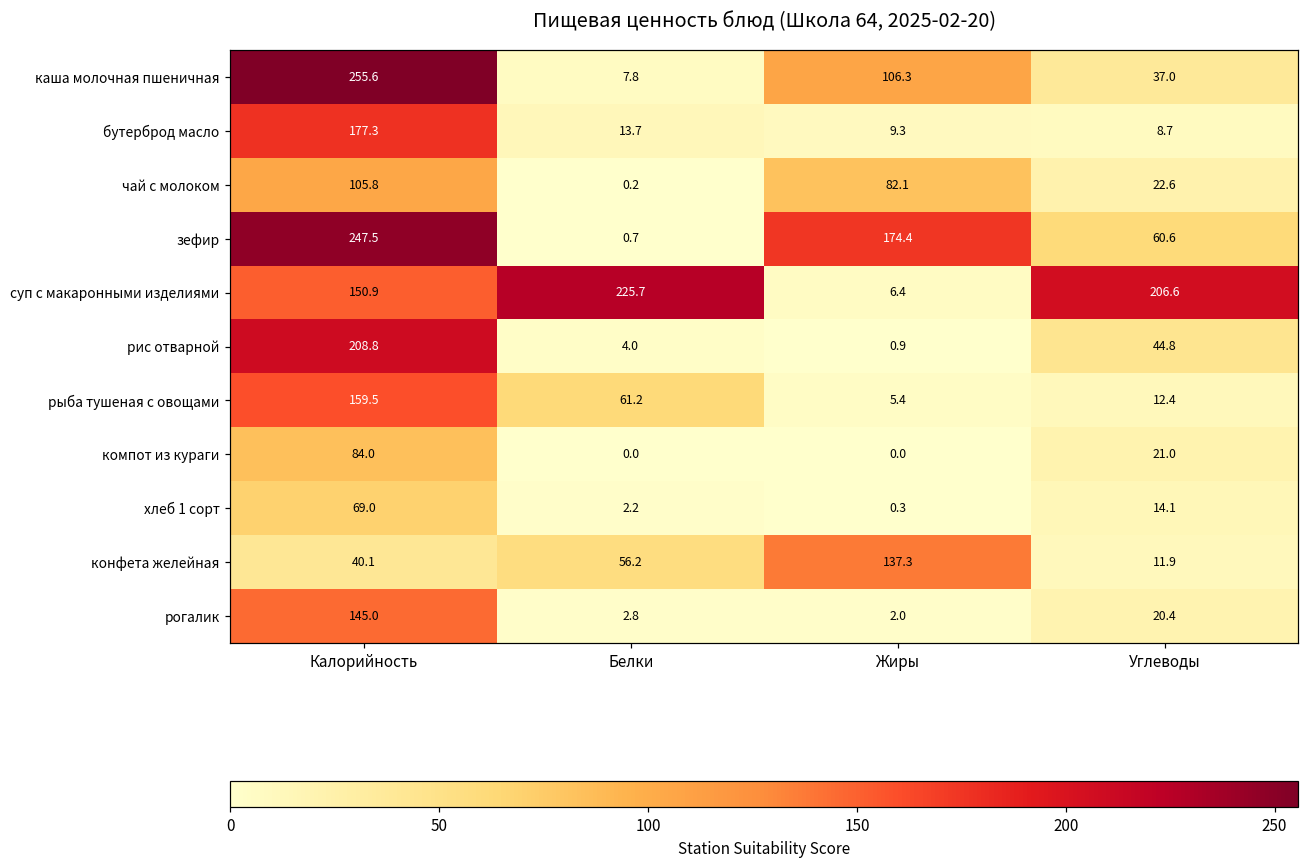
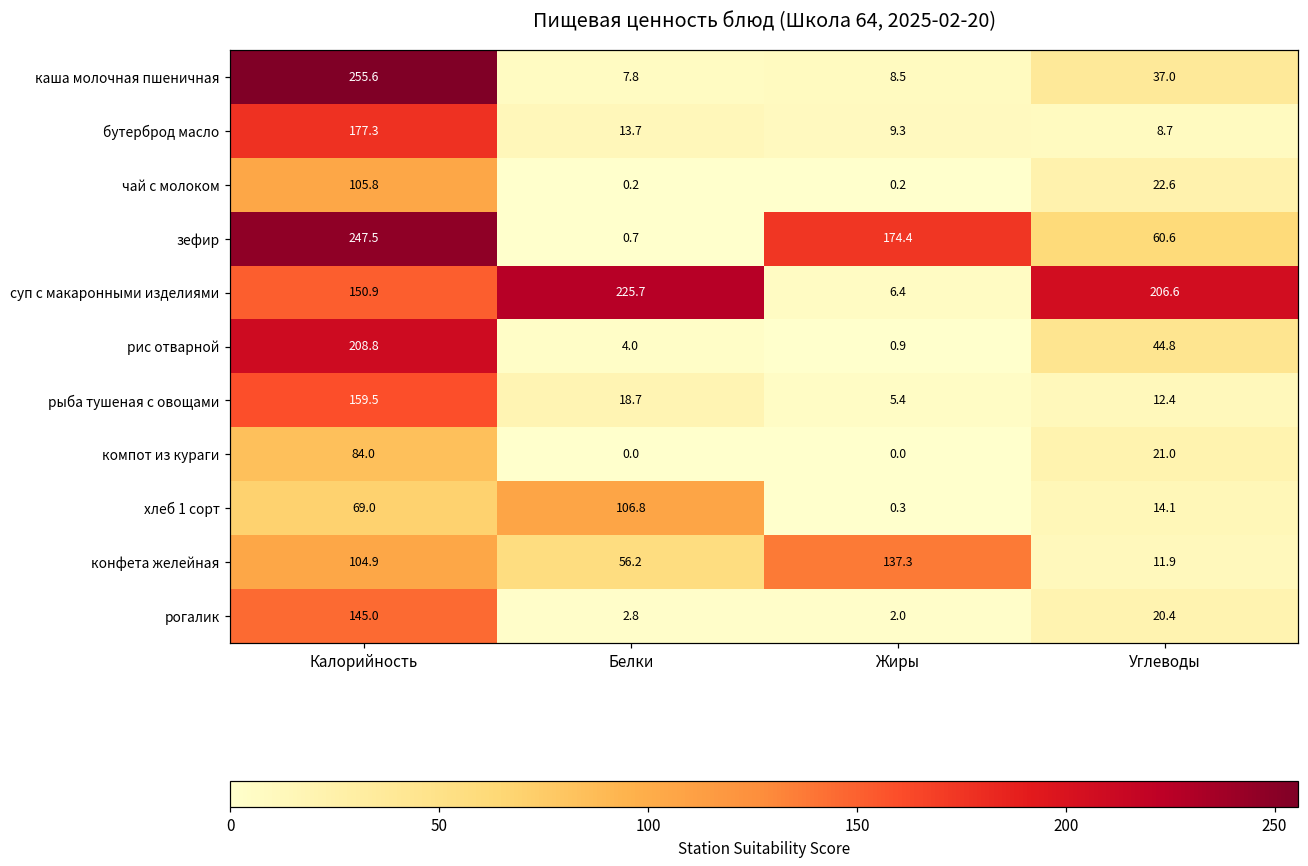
каша молочная пшеничная, Жиры: 106.3 -> 8.5
чай с молоком, Жиры: 82.1 -> 0.2
рыба тушеная с овощами, Белки: 61.2 -> 18.7
хлеб 1 сорт, Белки: 2.2 -> 106.8
конфета желейная, Калорийность: 40.1 -> 104.9
